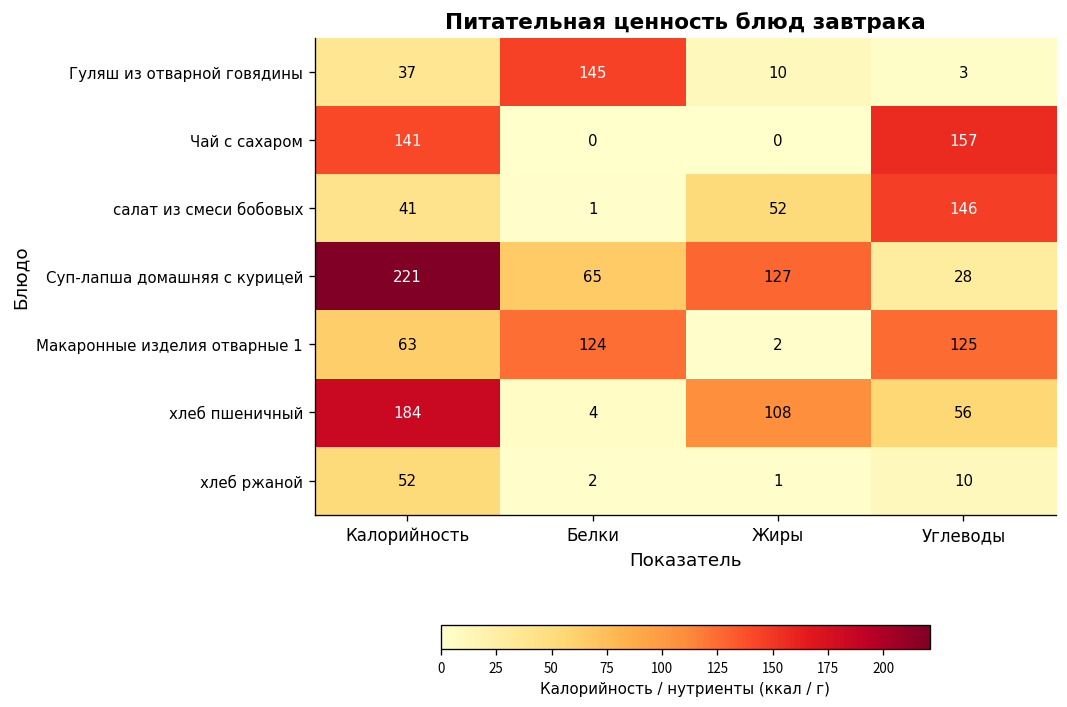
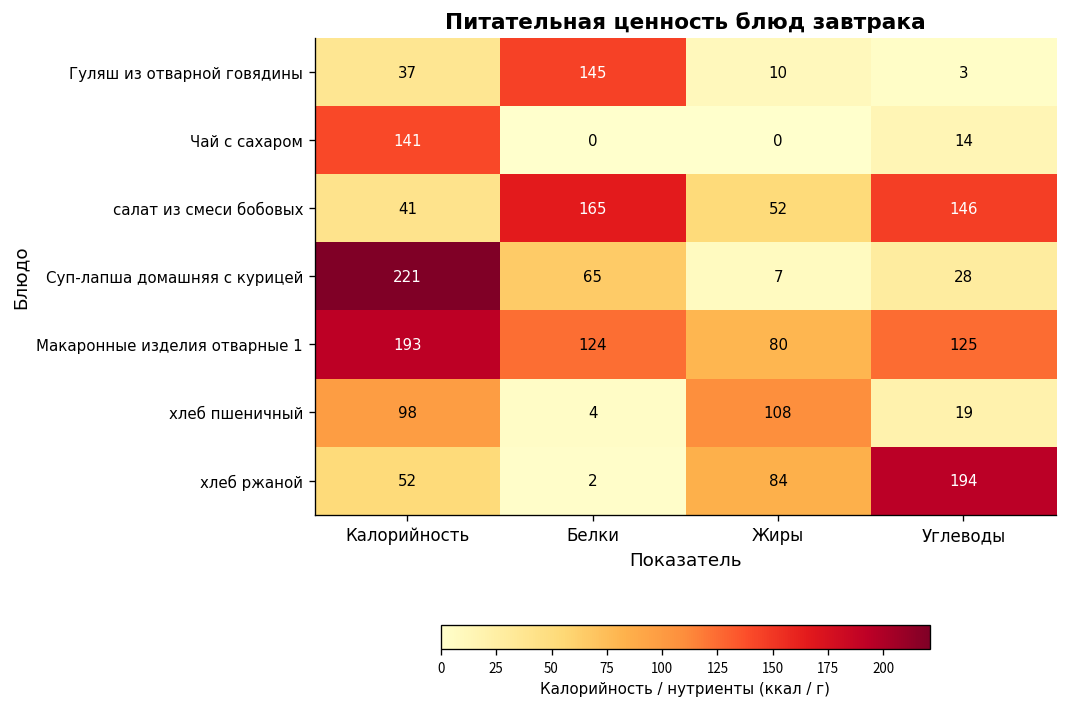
Чай с сахаром, Углеводы: 157 -> 14
салат из смеси бобовых, Белки: 1 -> 165
Суп-лапша домашняя с курицей, Жиры: 127 -> 7
Макаронные изделия отварные 1, Калорийность: 63 -> 193
Макаронные изделия отварные 1, Жиры: 2 -> 80
хлеб пшеничный, Калорийность: 184 -> 98
хлеб пшеничный, Углеводы: 56 -> 19
хлеб ржаной, Жиры: 1 -> 84
хлеб ржаной, Углеводы: 10 -> 194
